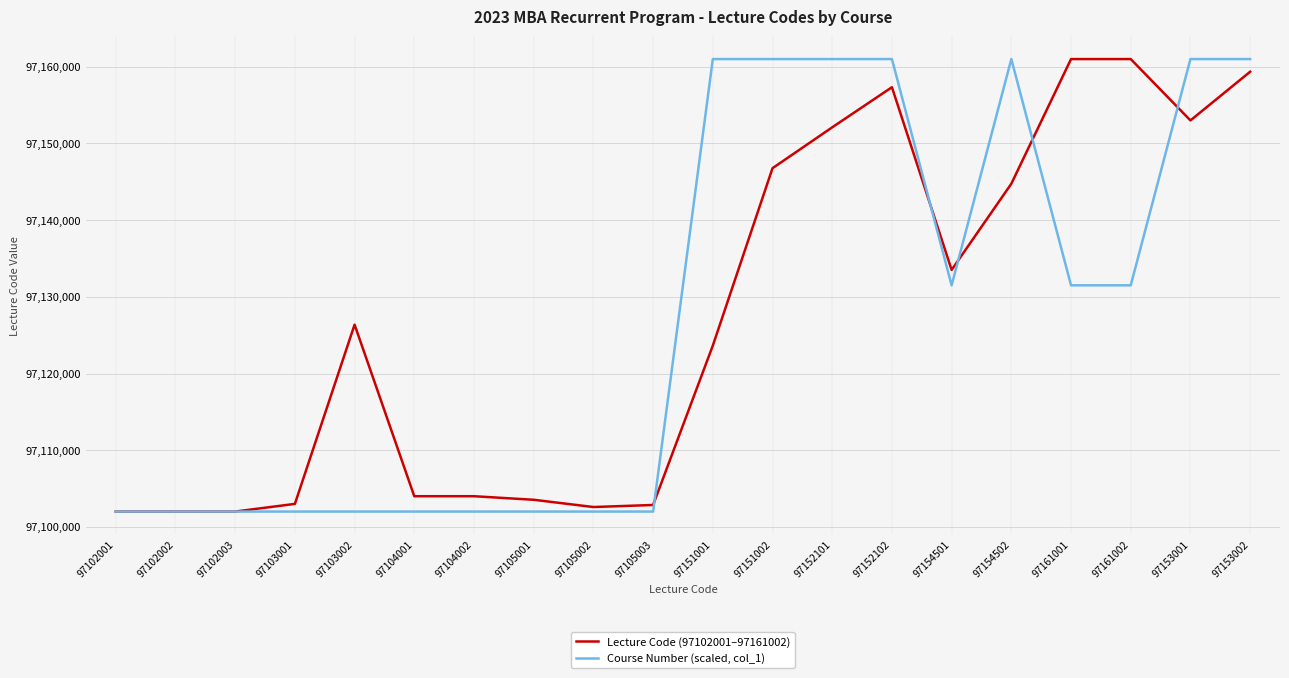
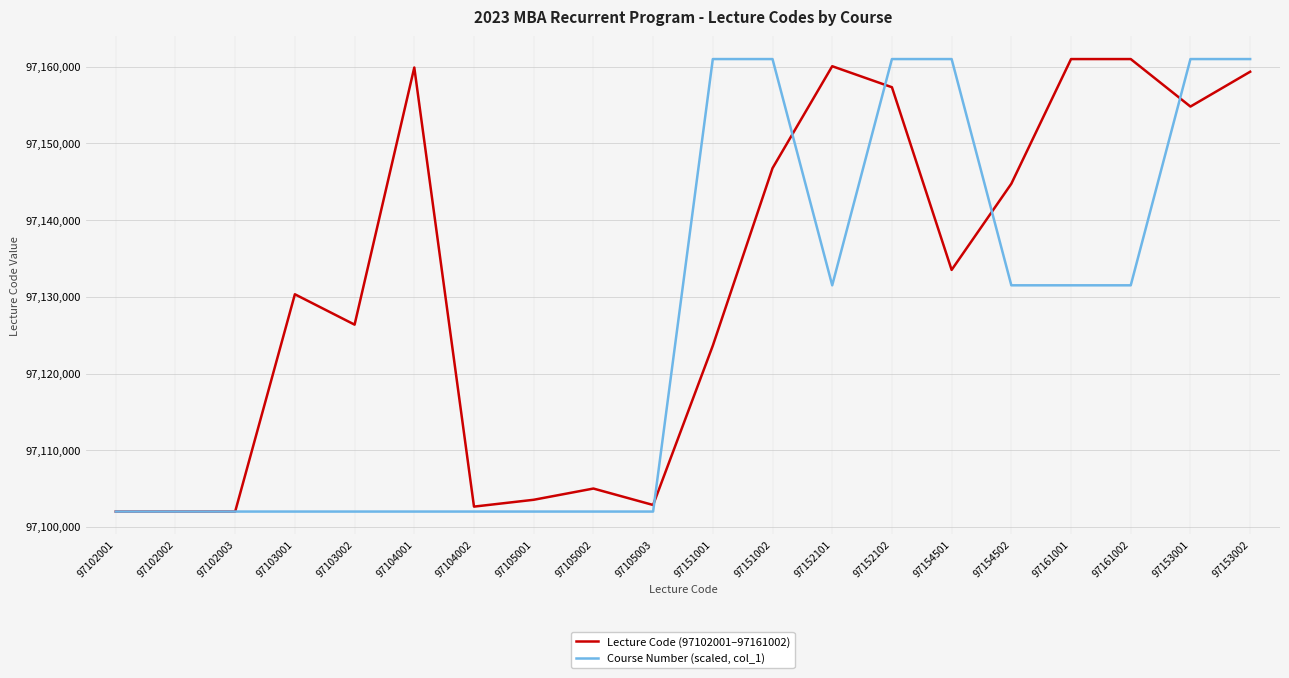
Lecture Code (97102001–97161002), 97103001: 97,103,000 -> 97,130,000
Lecture Code (97102001–97161002), 97104001: 97,104,000 -> 97,160,000
Lecture Code (97102001–97161002), 97104002: 97,104,000 -> 97,103,000
Lecture Code (97102001–97161002), 97105002: 97,103,000 -> 97,105,000
Lecture Code (97102001–97161002), 97152101: 97,152,000 -> 97,160,000
Course Number (scaled, col_1), 97152101: 97,161,000 -> 97,132,000
Course Number (scaled, col_1), 97154501: 97,132,000 -> 97,161,000
Course Number (scaled, col_1), 97154502: 97,161,000 -> 97,132,000
Lecture Code (97102001–97161002), 97153001: 97,153,000 -> 97,155,000
